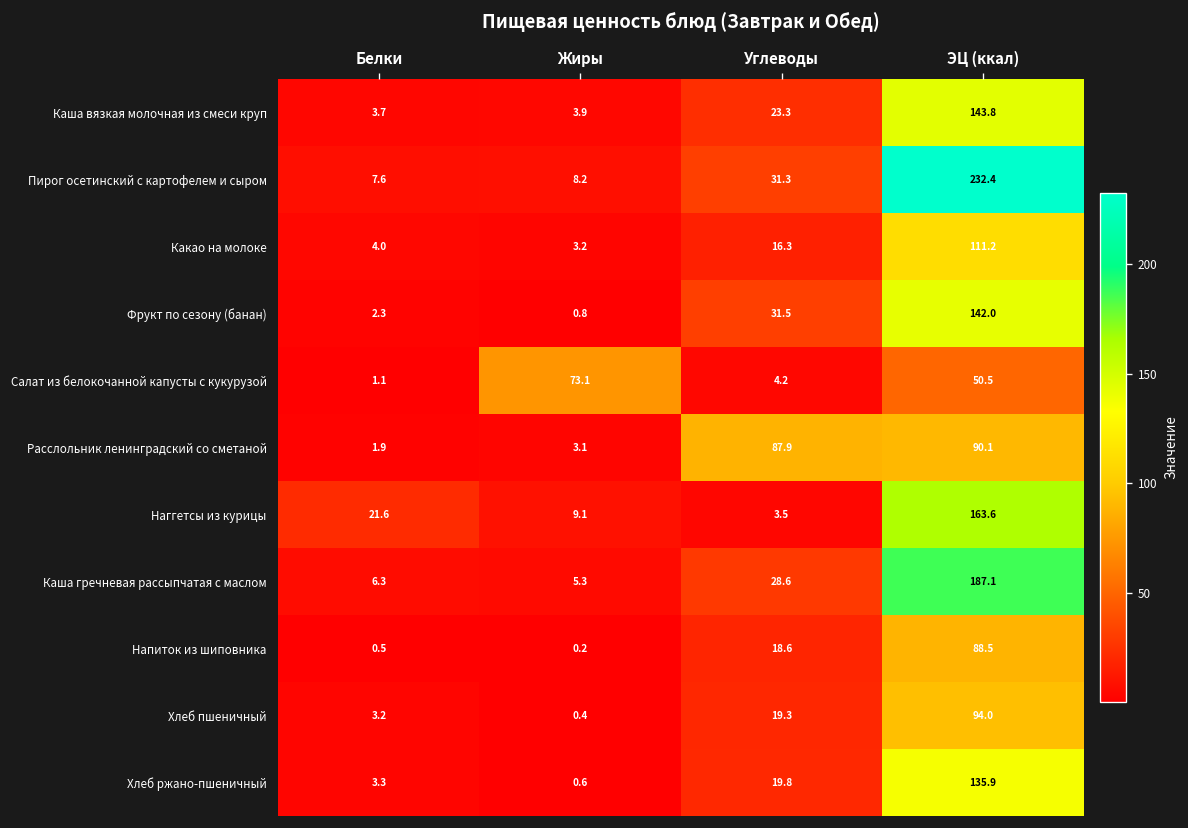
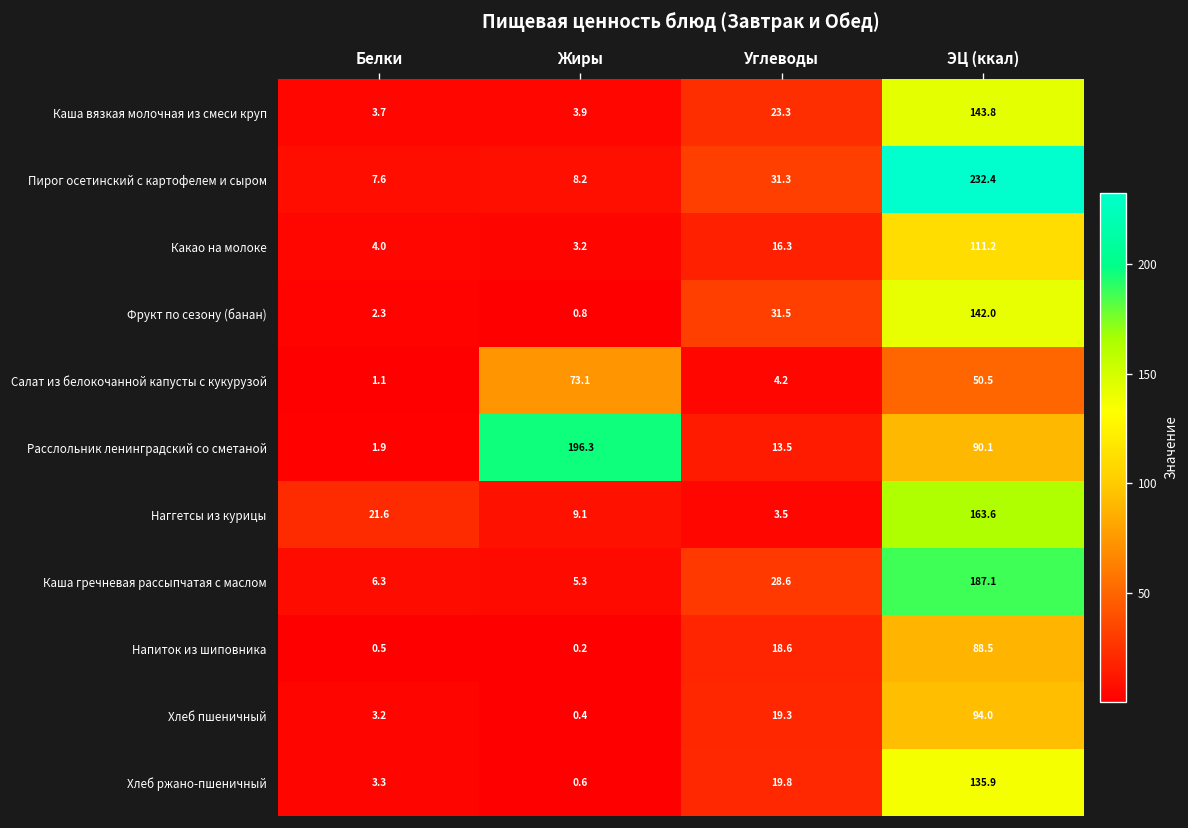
Расслольник ленинградский со сметаной, Жиры: 3.1 -> 196.3
Расслольник ленинградский со сметаной, Углеводы: 87.9 -> 13.5
